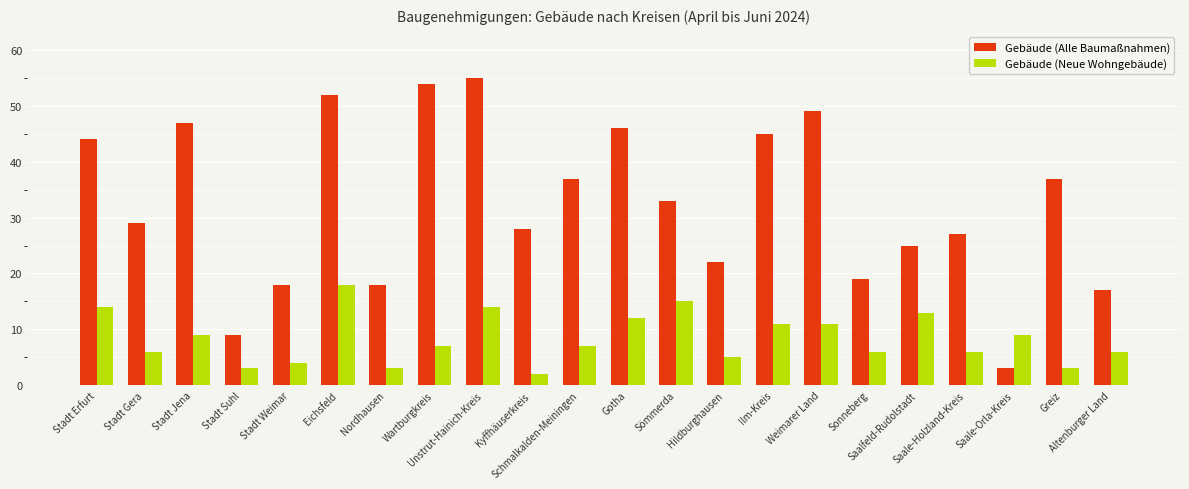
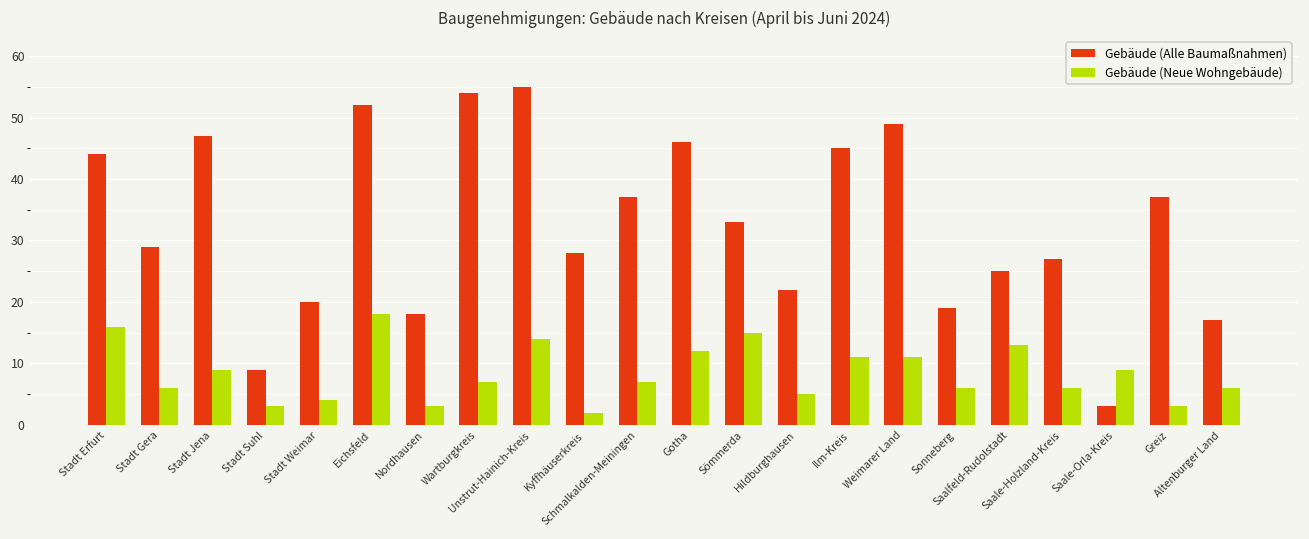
Gebäude (Neue Wohngebäude), Stadt Erfurt: 14 -> 16
Gebäude (Alle Baumaßnahmen), Stadt Weimar: 18 -> 20
